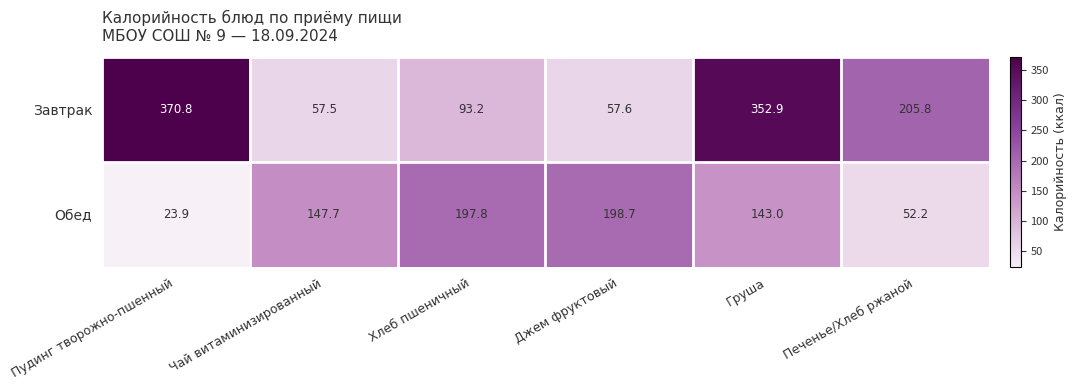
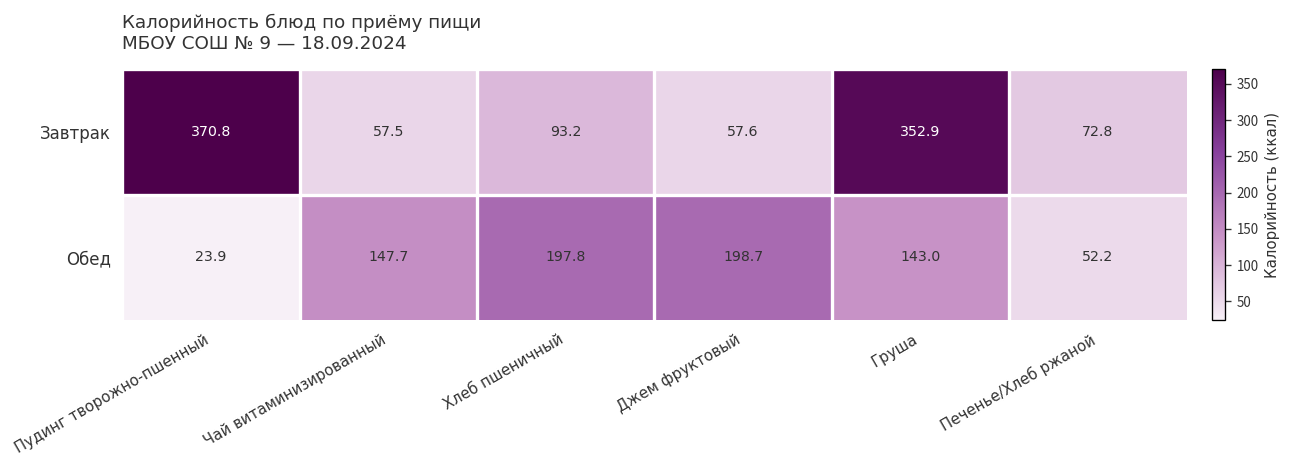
Завтрак, Печенье/Хлеб ржаной: 205.8 -> 72.8
